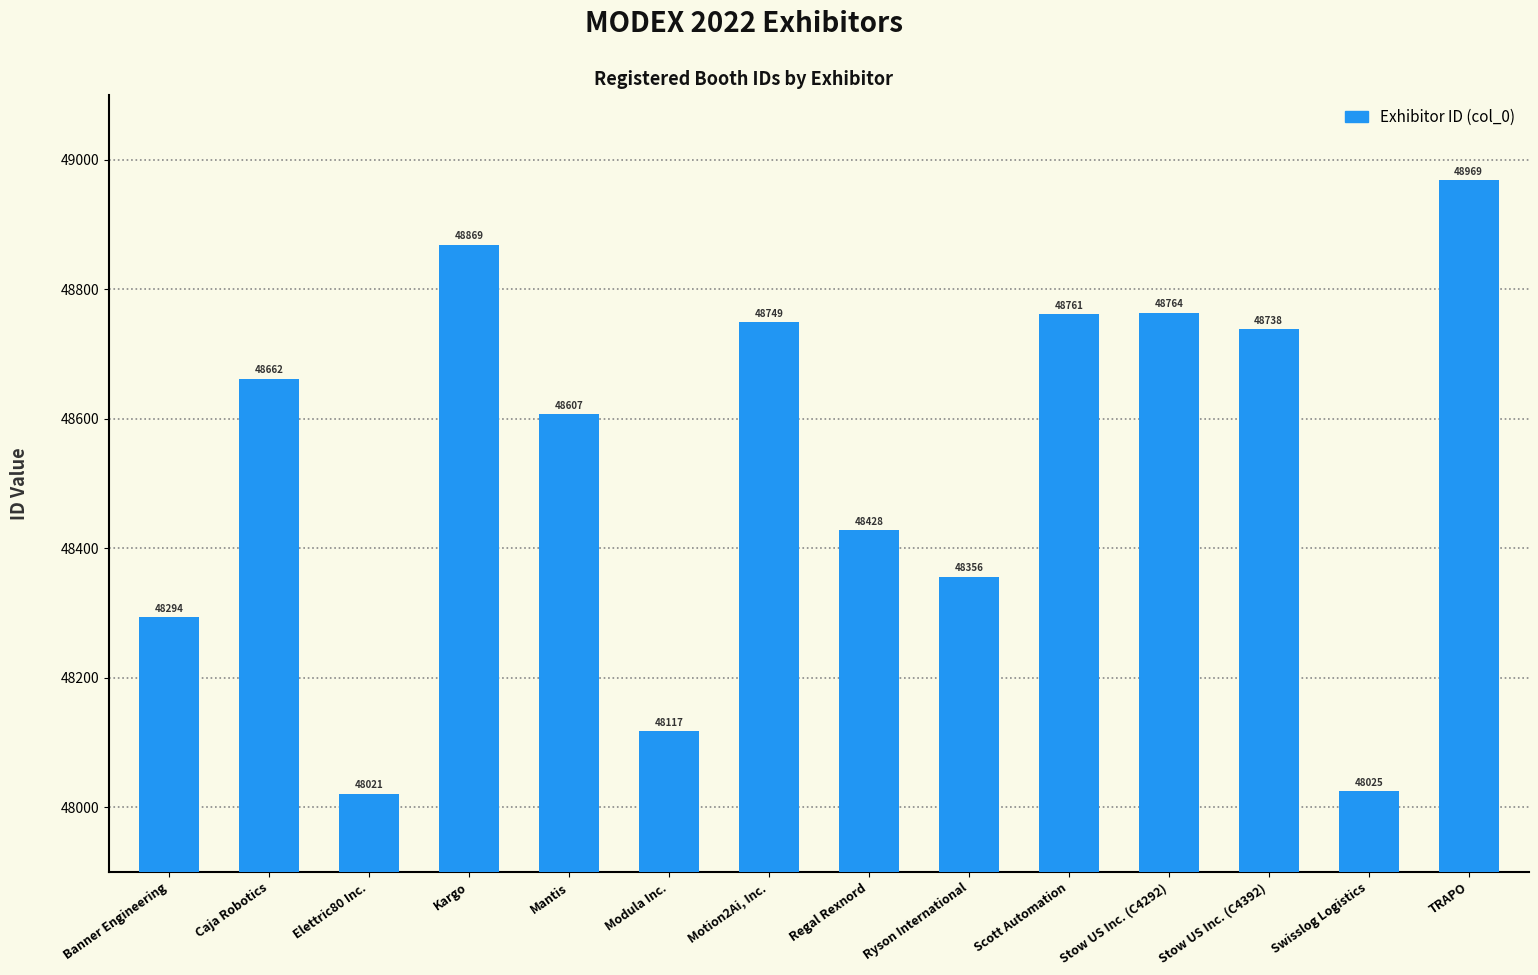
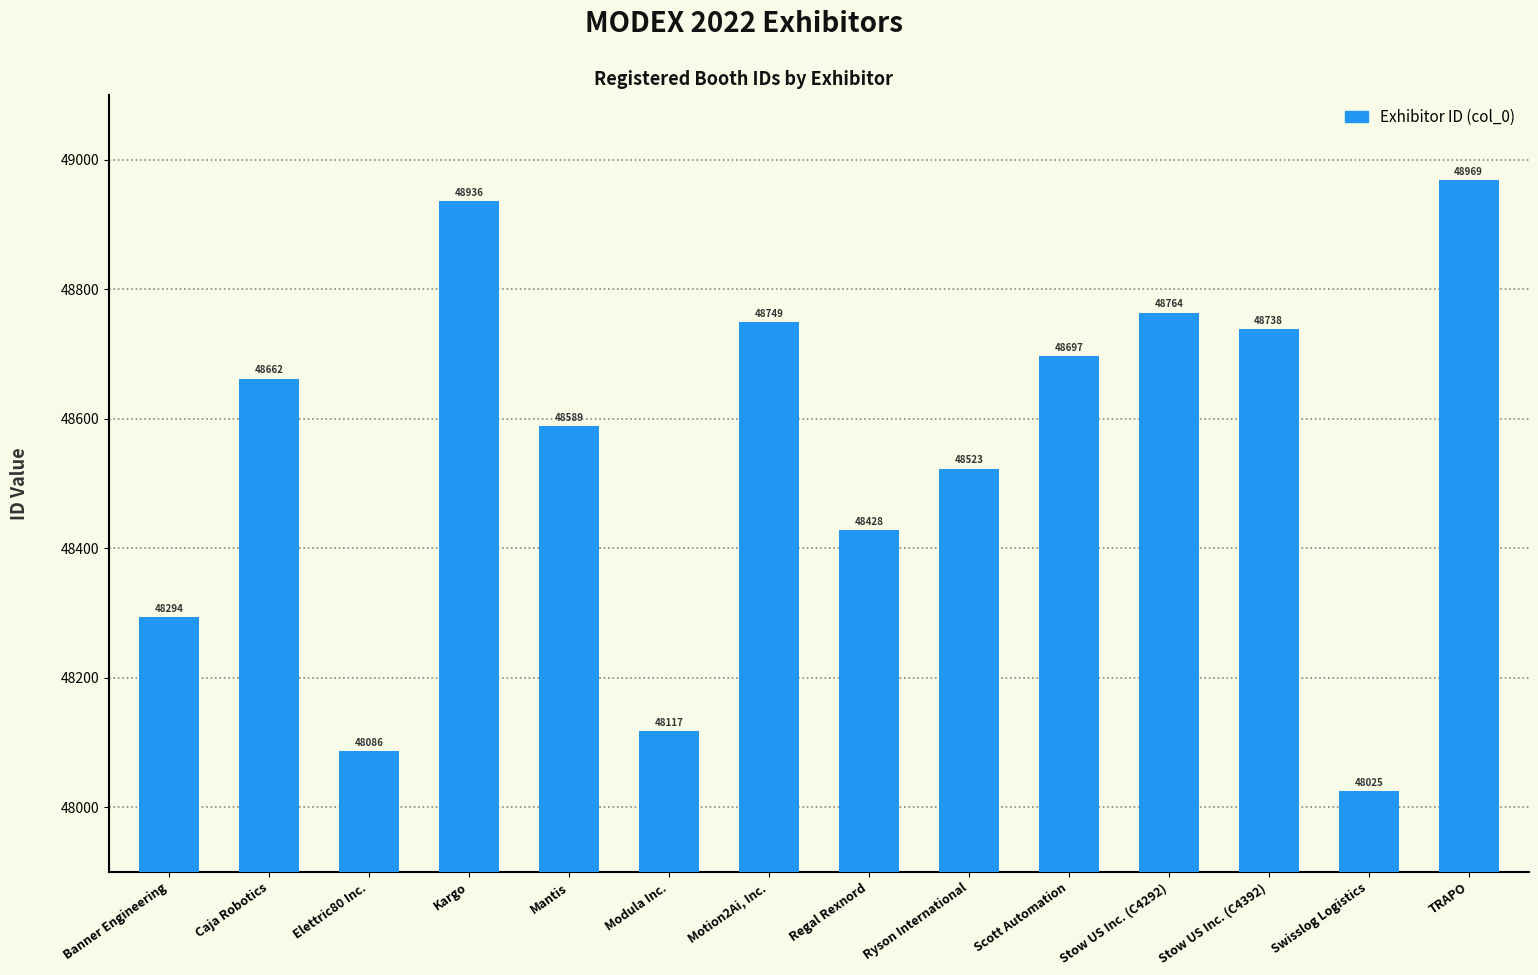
Elettric80 Inc.: 48021 -> 48086
Kargo: 48869 -> 48936
Mantis: 48607 -> 48589
Ryson International: 48356 -> 48523
Scott Automation: 48761 -> 48697
